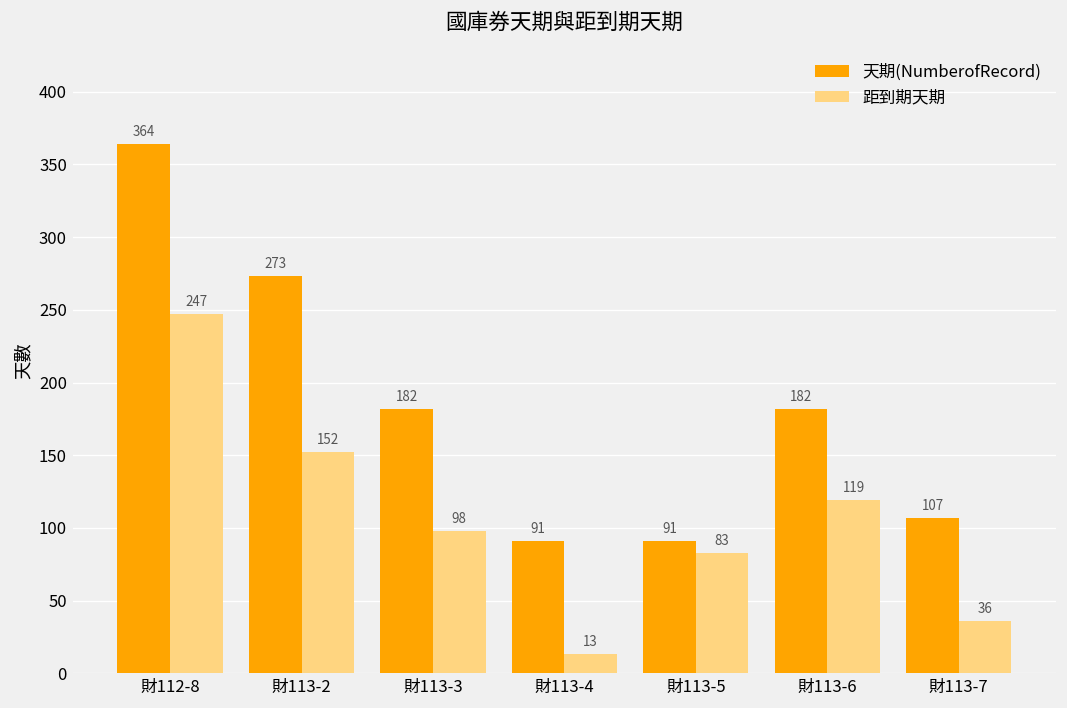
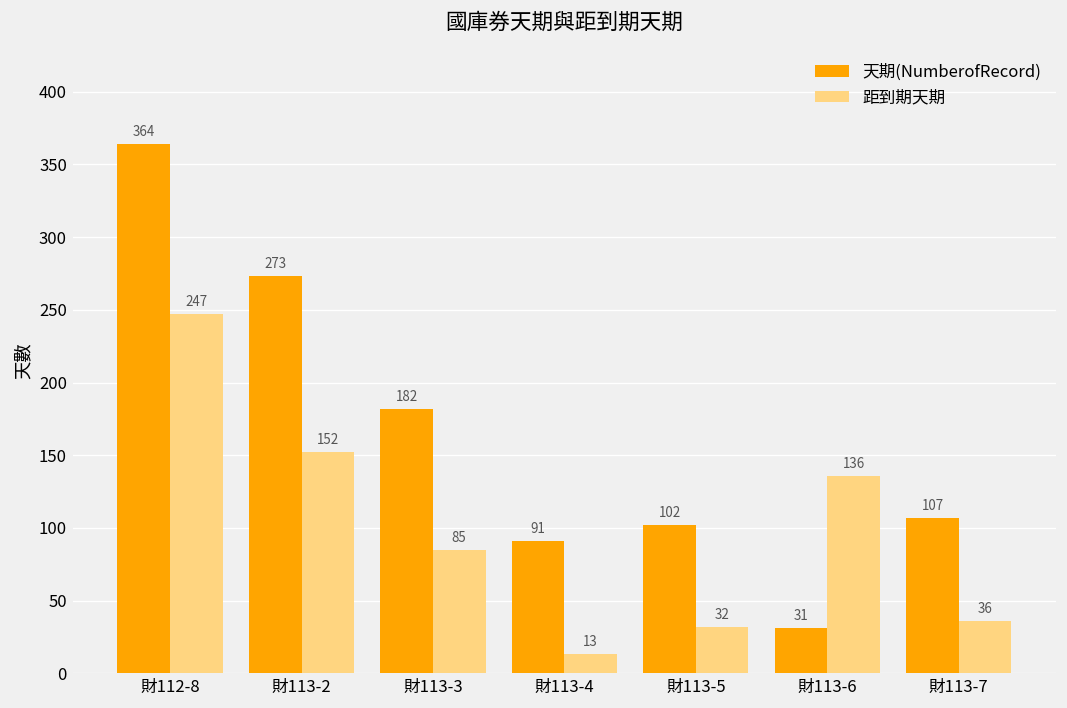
距到期天期, 財113-3: 98 -> 85
天期(NumberofRecord), 財113-5: 91 -> 102
距到期天期, 財113-5: 83 -> 32
天期(NumberofRecord), 財113-6: 182 -> 31
距到期天期, 財113-6: 119 -> 136
